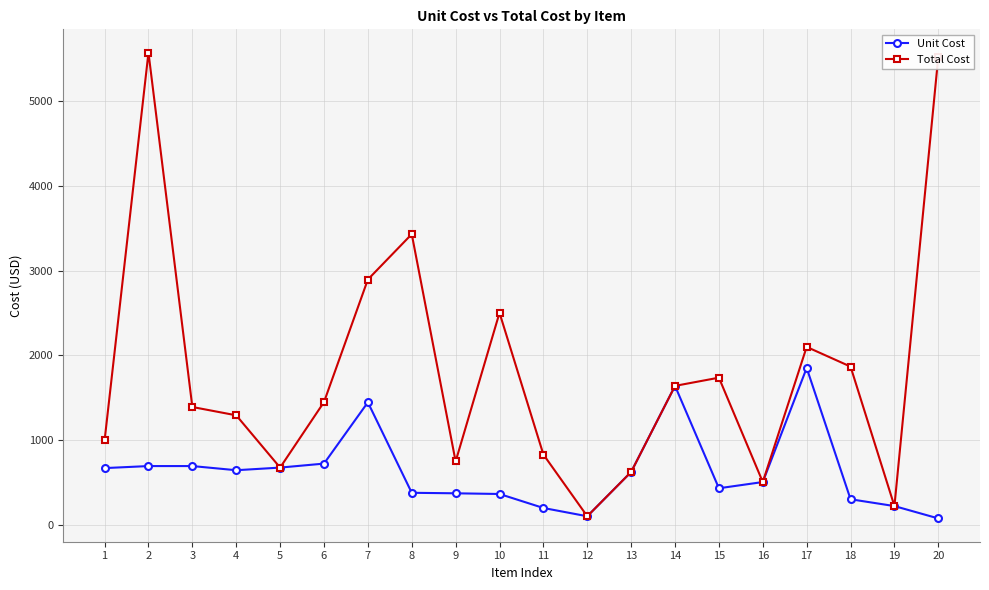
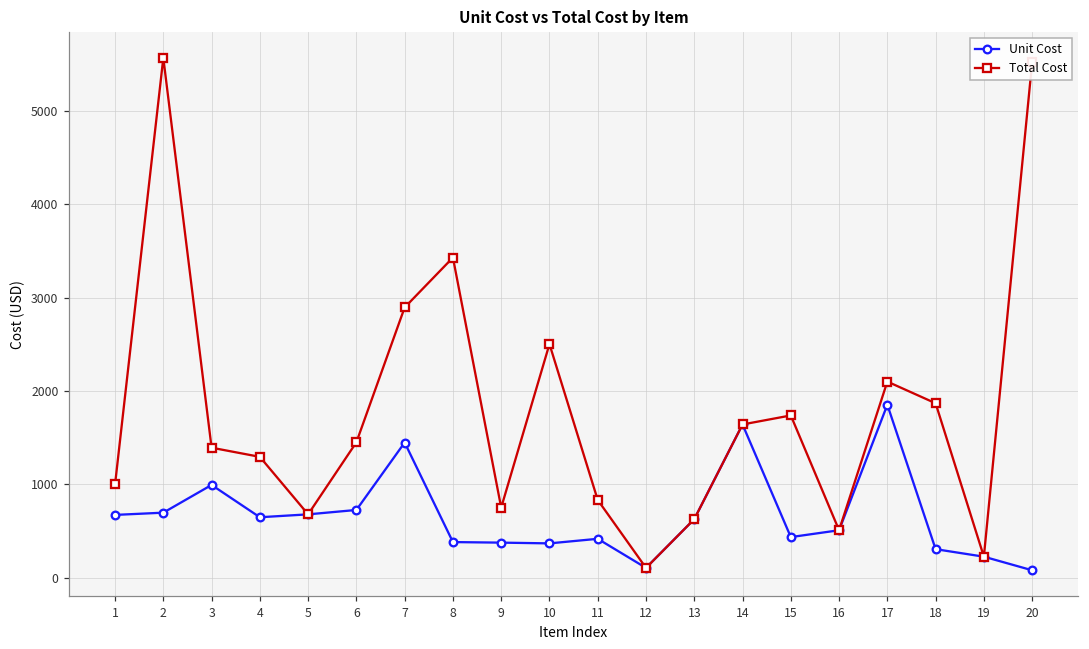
Unit Cost, 3: 700 -> 1000
Unit Cost, 11: 200 -> 400
